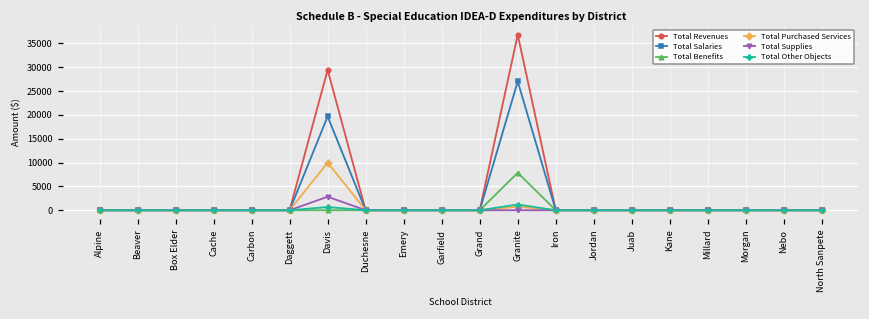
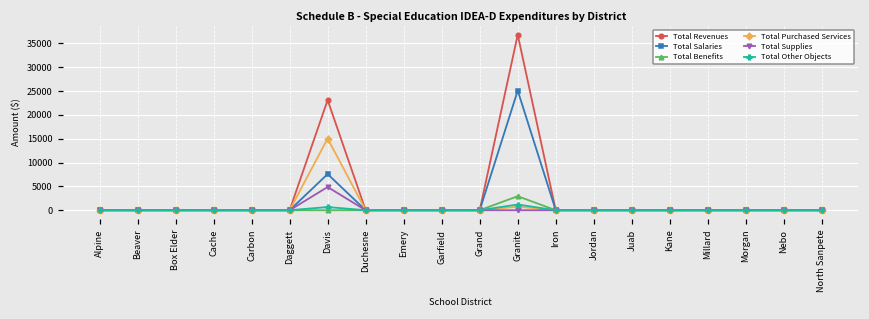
Total Revenues, Davis: 29000 -> 23000
Total Salaries, Davis: 20000 -> 8000
Total Purchased Services, Davis: 10000 -> 15000
Total Supplies, Davis: 3000 -> 5000
Total Salaries, Granite: 27000 -> 25000
Total Benefits, Granite: 8000 -> 3000
